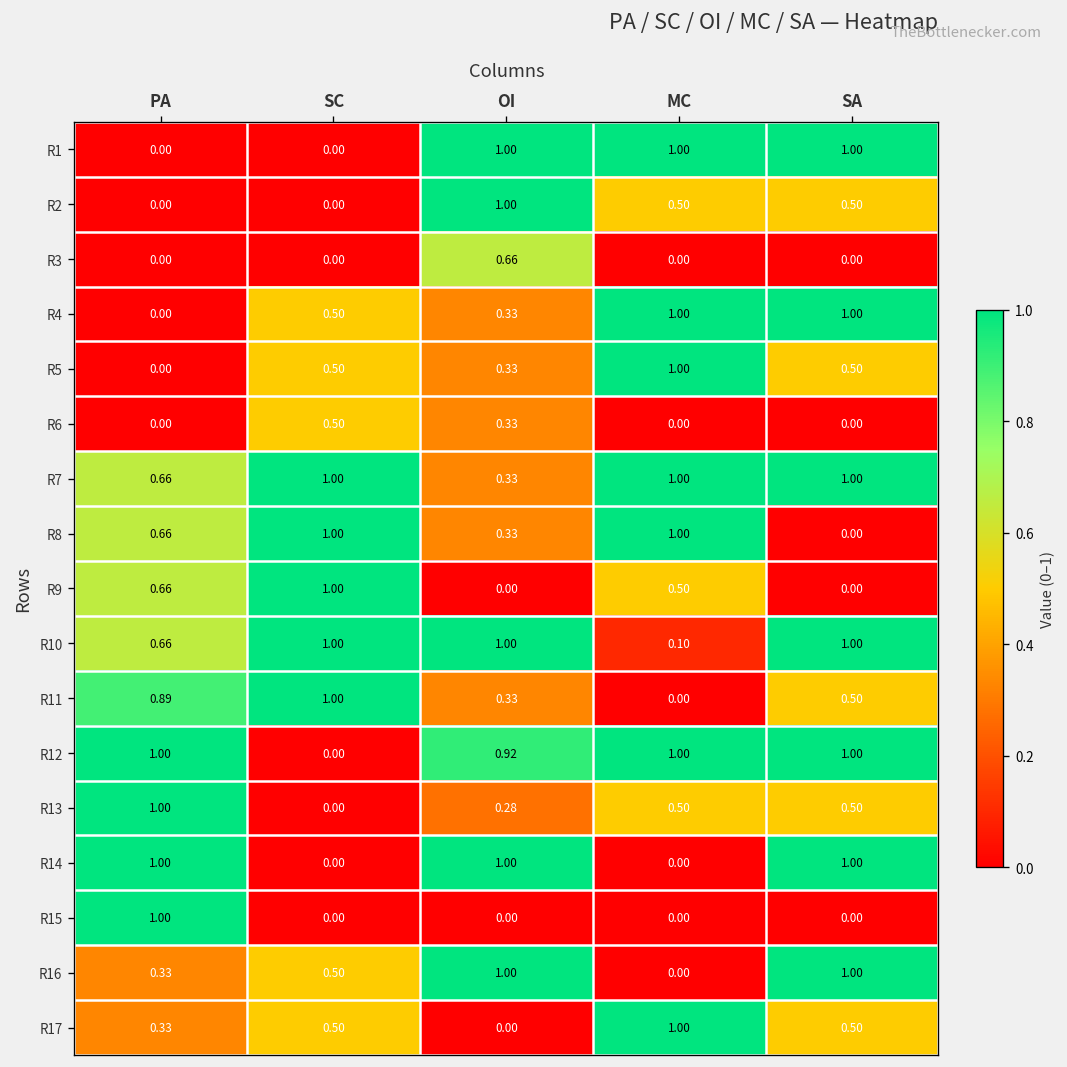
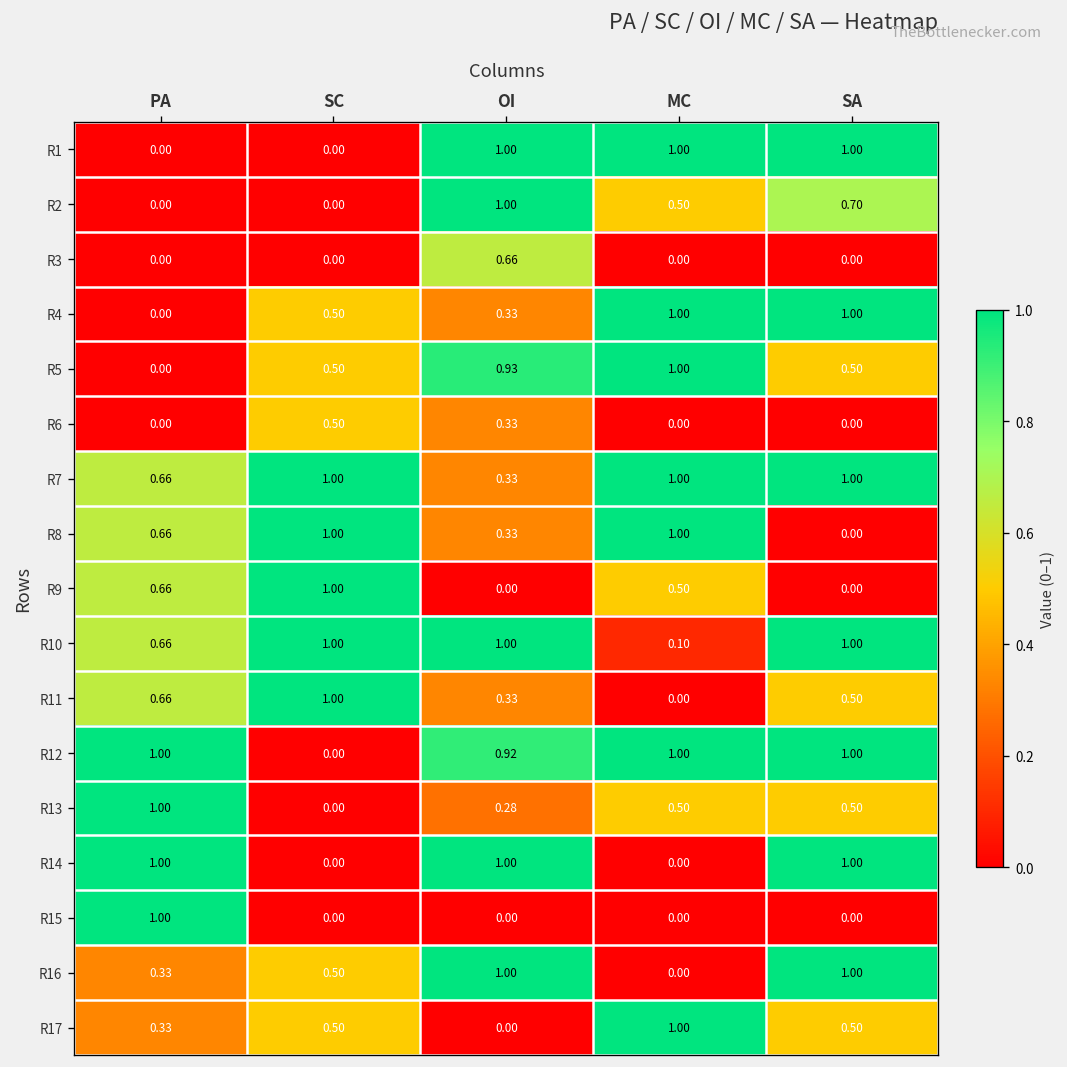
R2, SA: 0.50 -> 0.70
R5, OI: 0.33 -> 0.93
R11, PA: 0.89 -> 0.66
